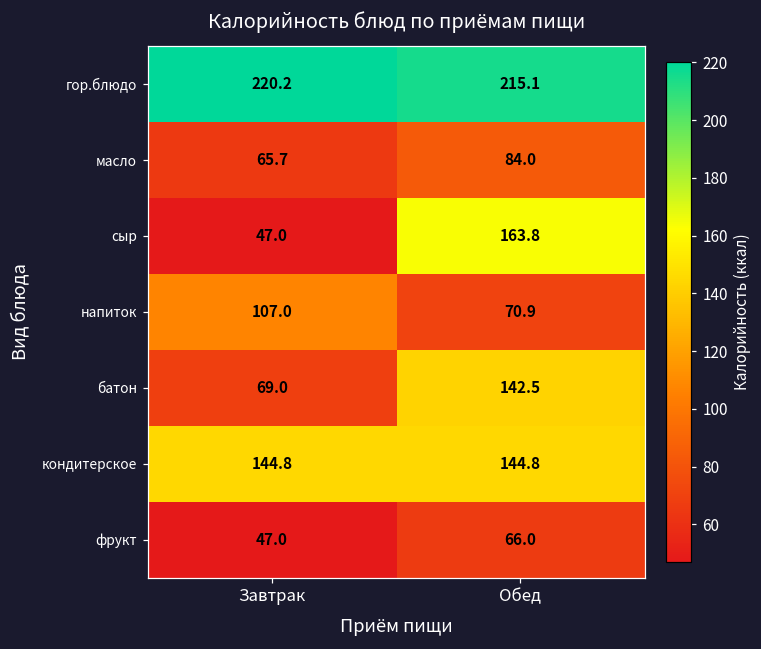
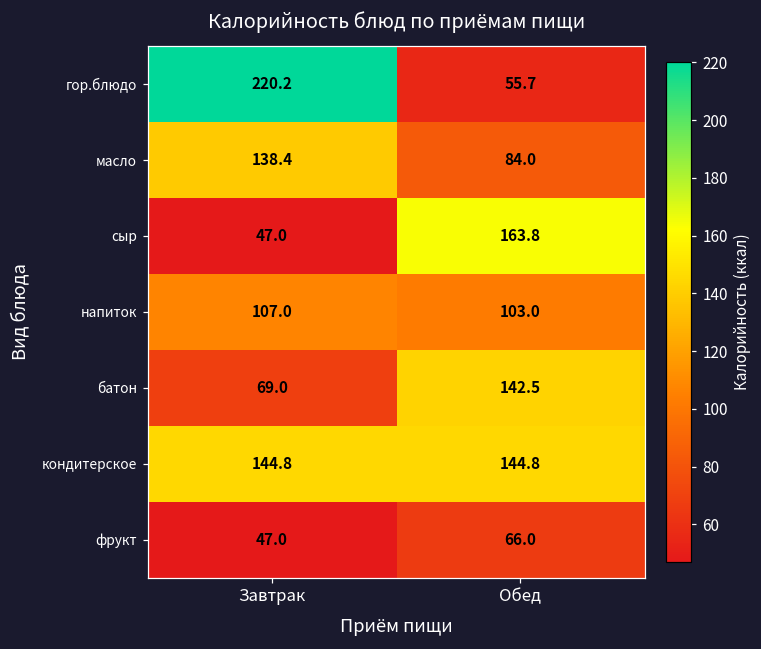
гор.блюдо, Обед: 215.1 -> 55.7
масло, Завтрак: 65.7 -> 138.4
напиток, Обед: 70.9 -> 103.0
